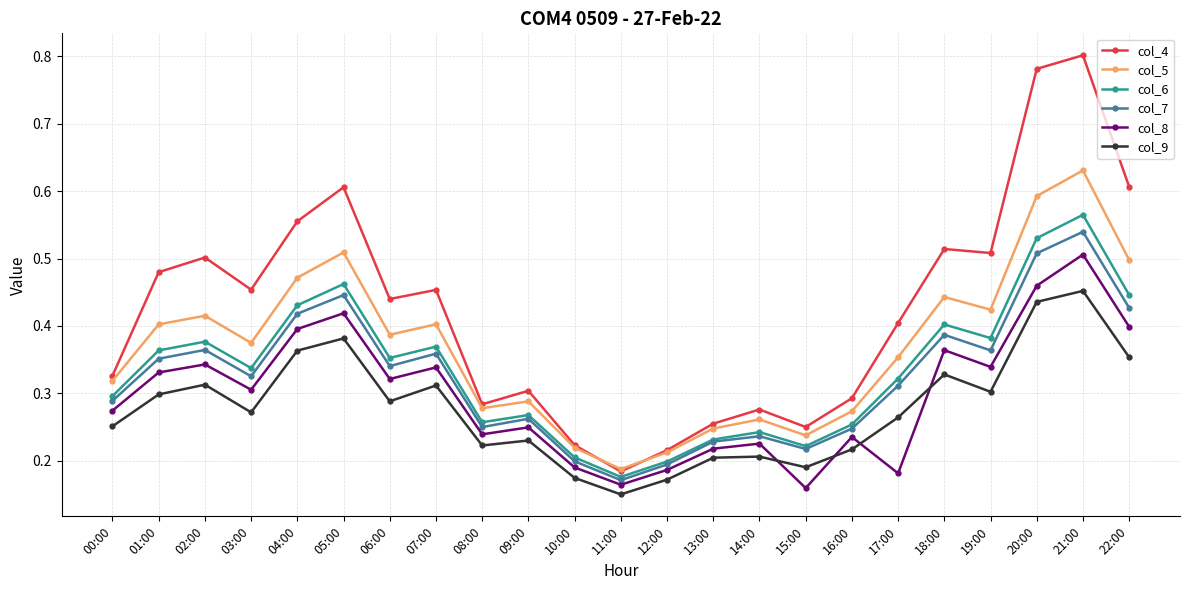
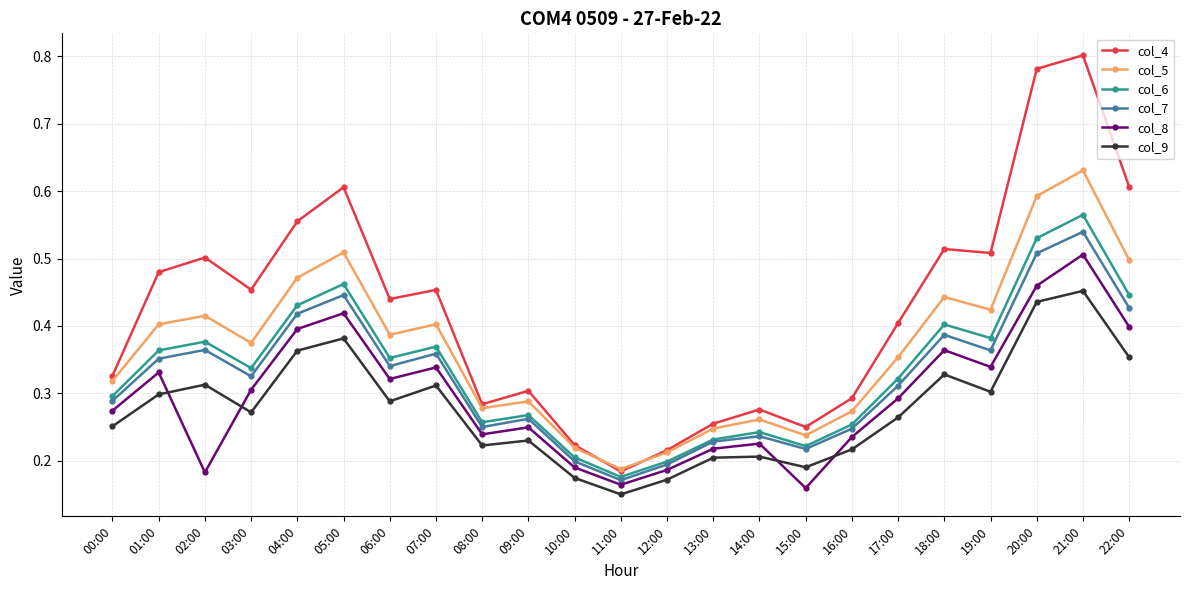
col_8, 02:00: 0.34 -> 0.18
col_8, 17:00: 0.18 -> 0.29
